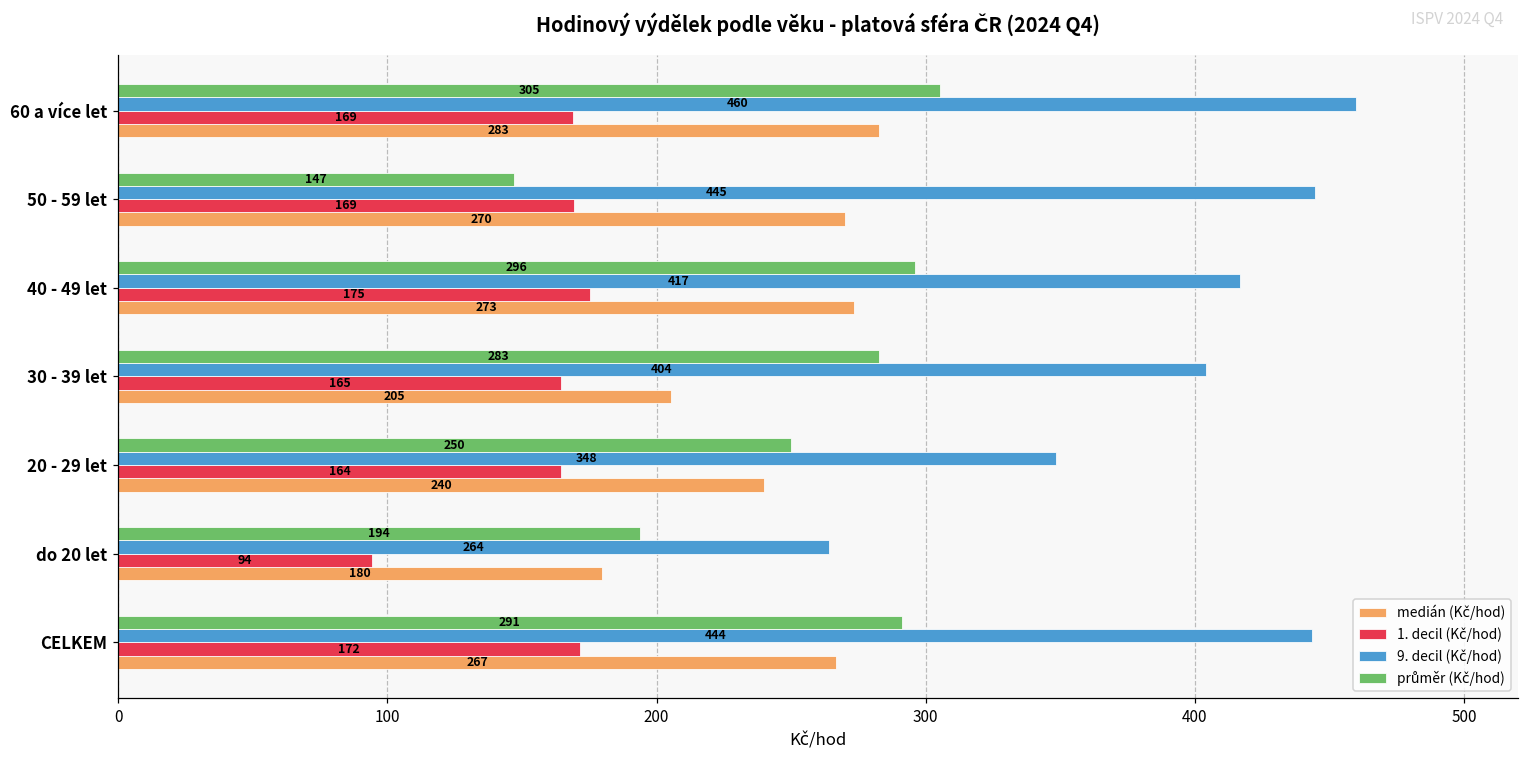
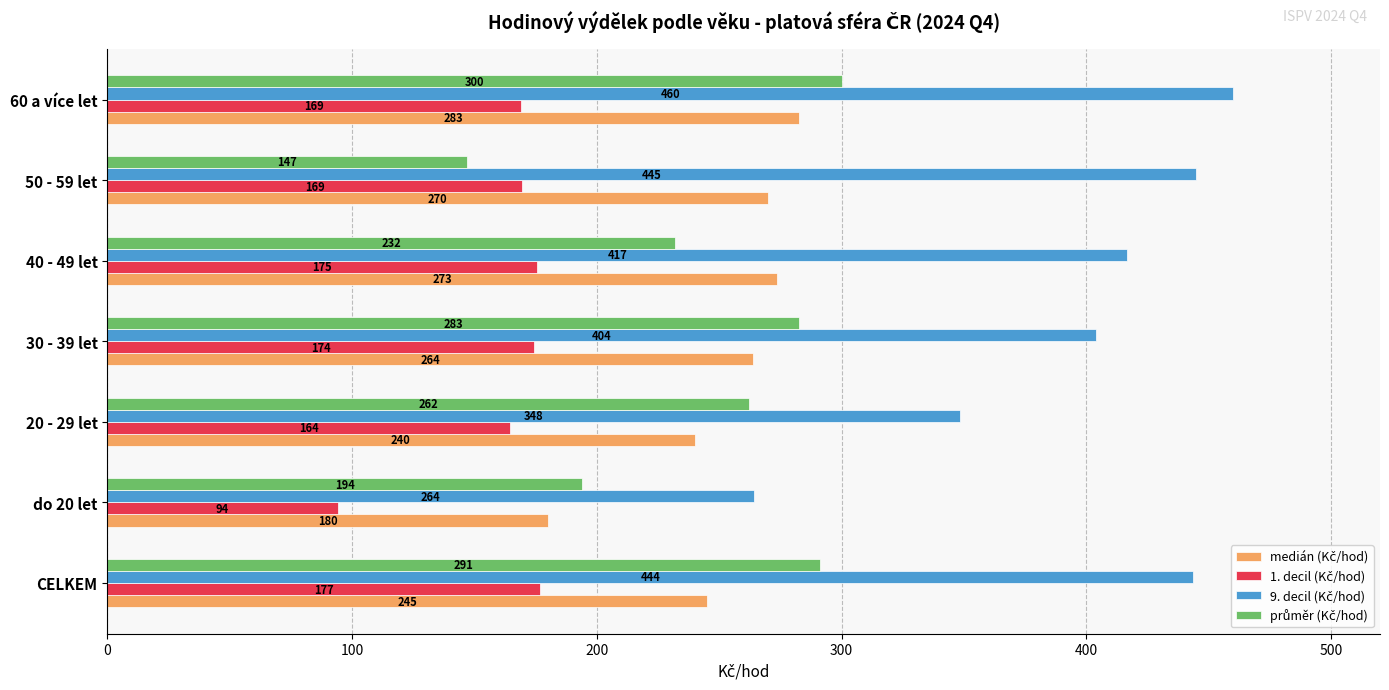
průměr (Kč/hod), 60 a více let: 305 -> 300
průměr (Kč/hod), 40 - 49 let: 296 -> 232
1. decil (Kč/hod), 30 - 39 let: 165 -> 174
medián (Kč/hod), 30 - 39 let: 205 -> 264
průměr (Kč/hod), 20 - 29 let: 250 -> 262
1. decil (Kč/hod), CELKEM: 172 -> 177
medián (Kč/hod), CELKEM: 267 -> 245
